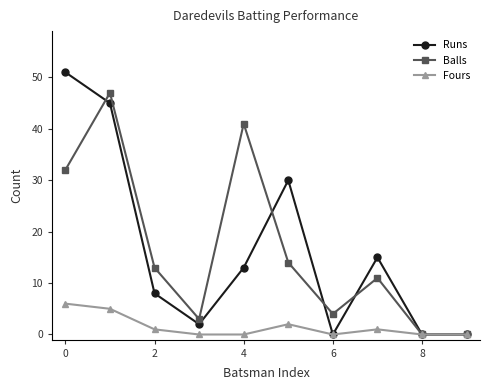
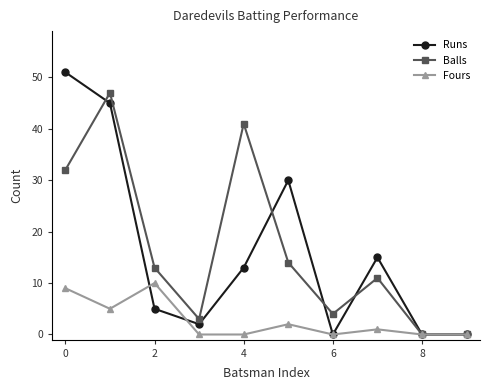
Fours, 0: 6 -> 9
Runs, 2: 8 -> 5
Fours, 2: 1 -> 10
